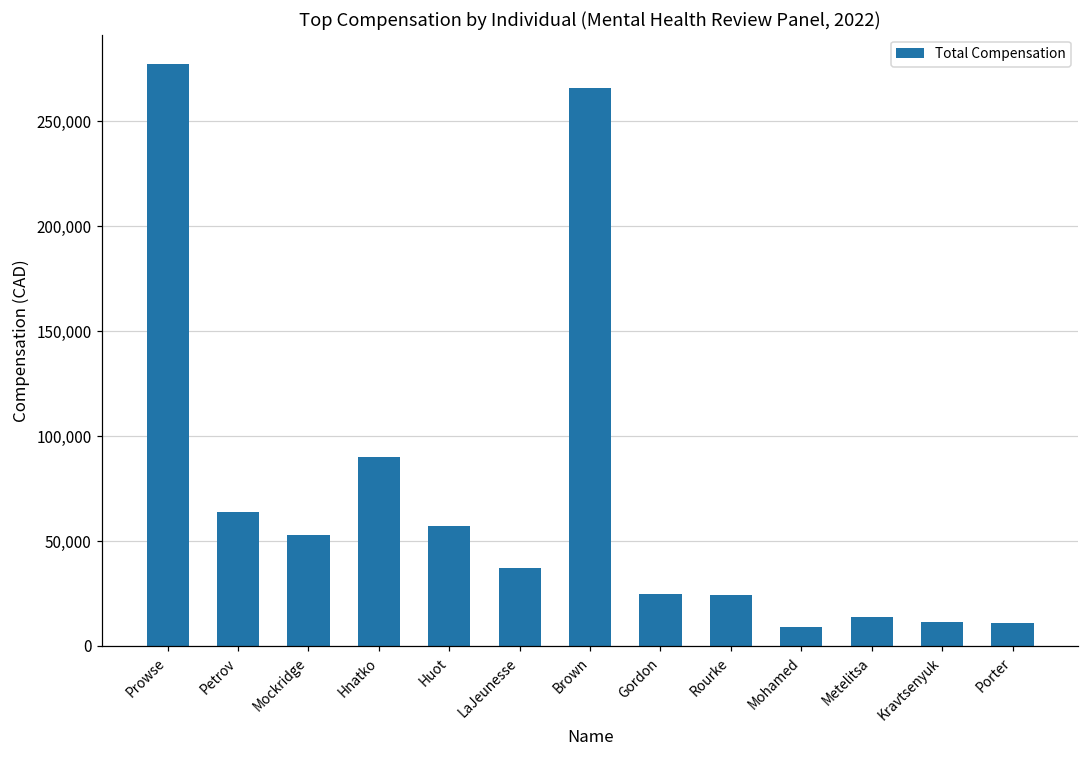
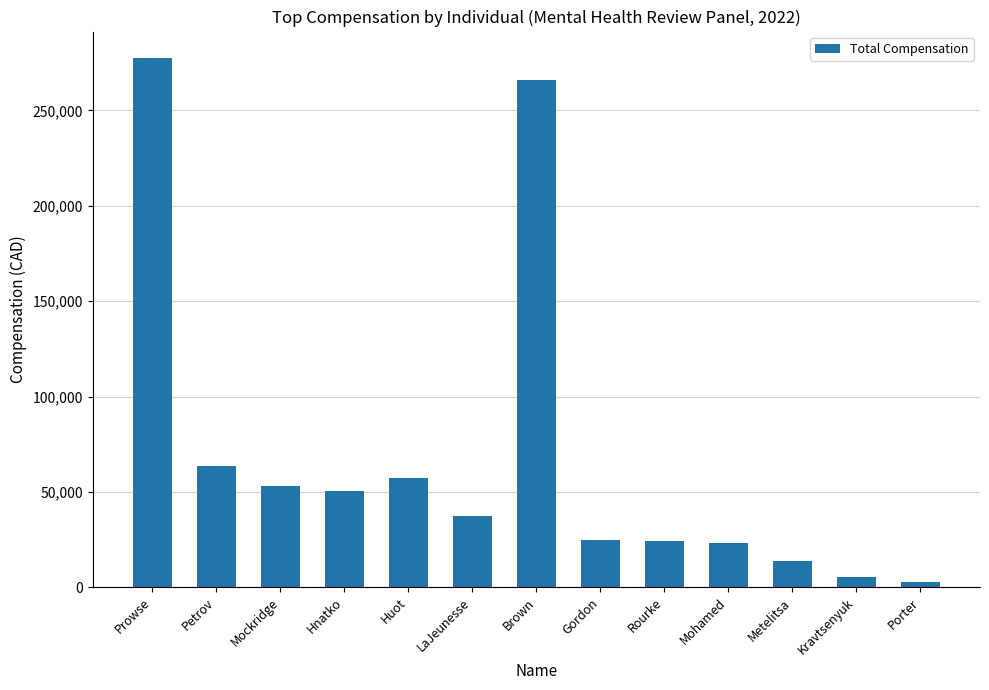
Hnatko: 90,000 -> 50,000
Mohamed: 9,000 -> 23,000
Kravtsenyuk: 11,000 -> 5,000
Porter: 11,000 -> 3,000
